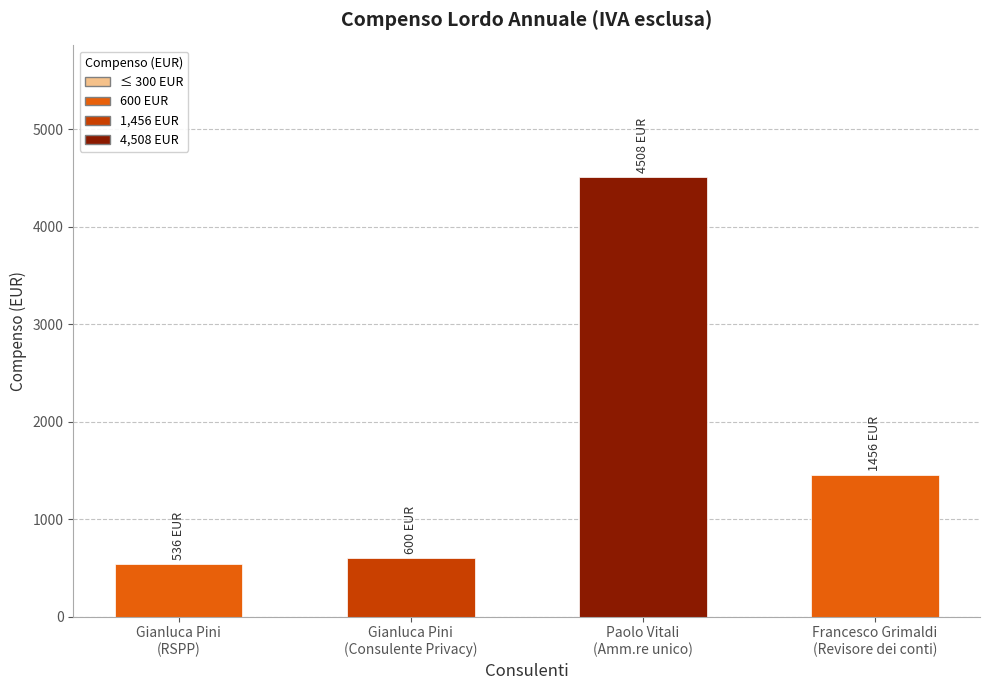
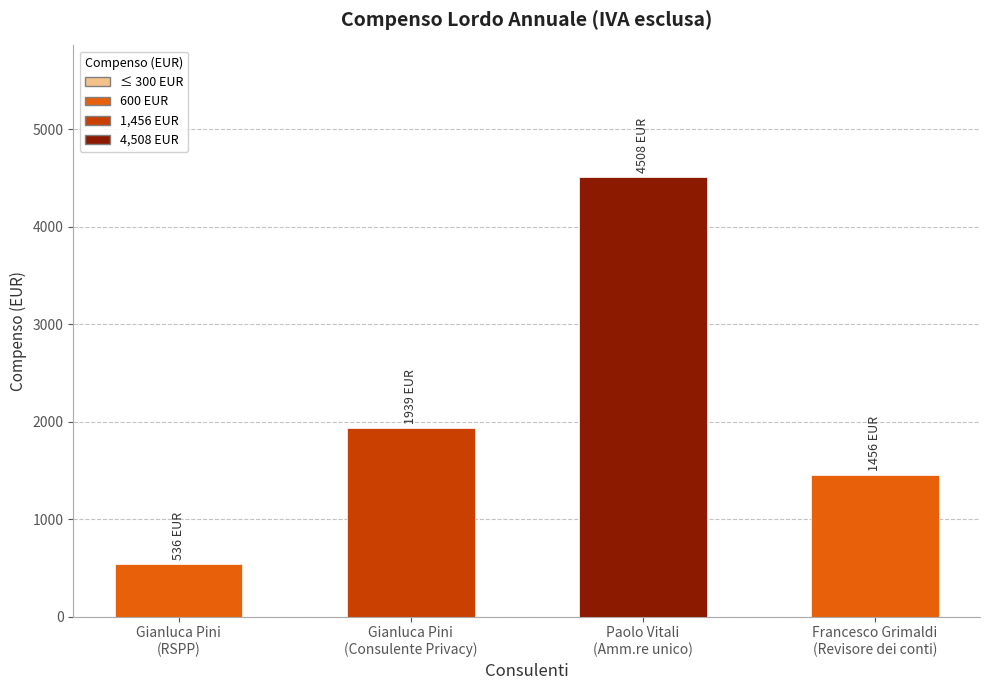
Gianluca Pini (Consulente Privacy): 600 -> 1939
